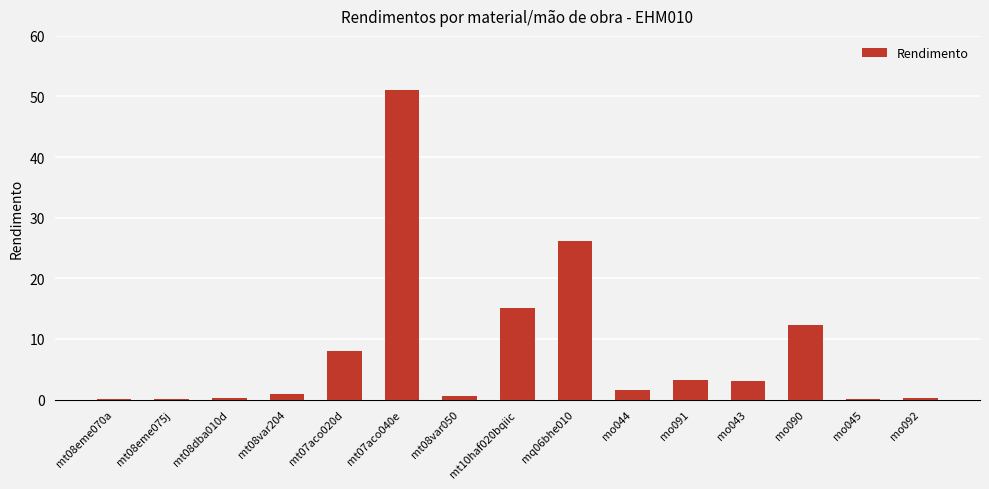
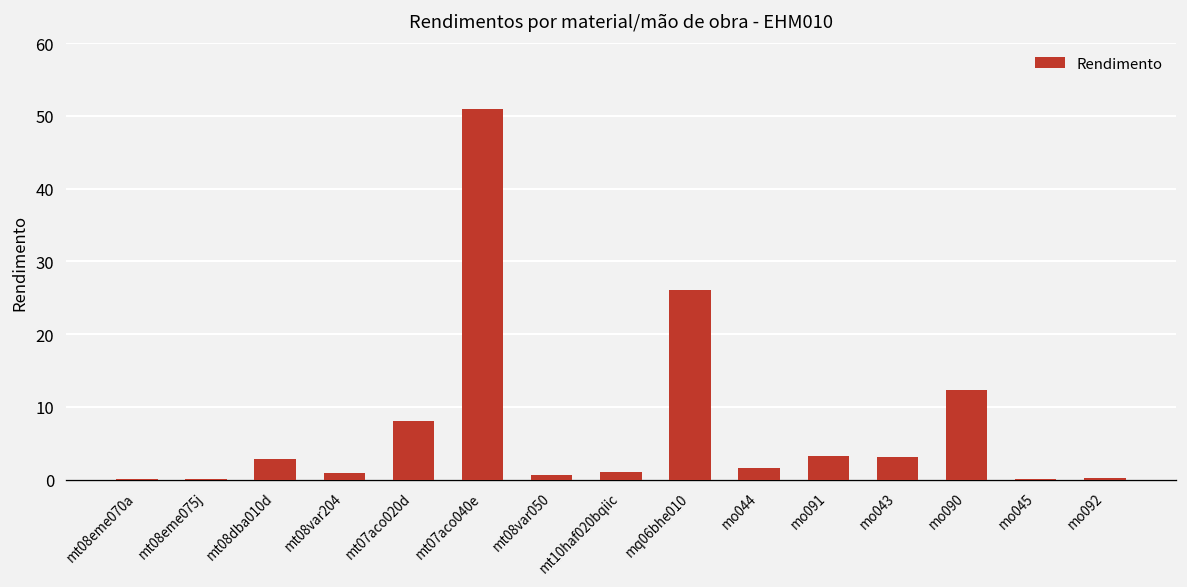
mt08dba010d: 0 -> 3
mt10haf020bqiic: 15 -> 1
